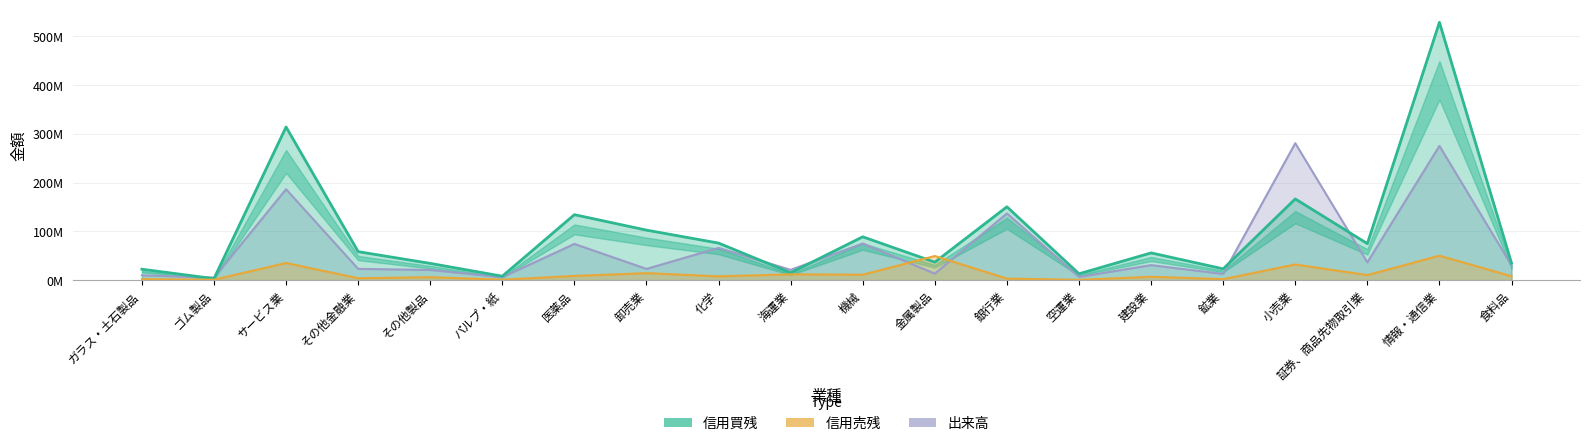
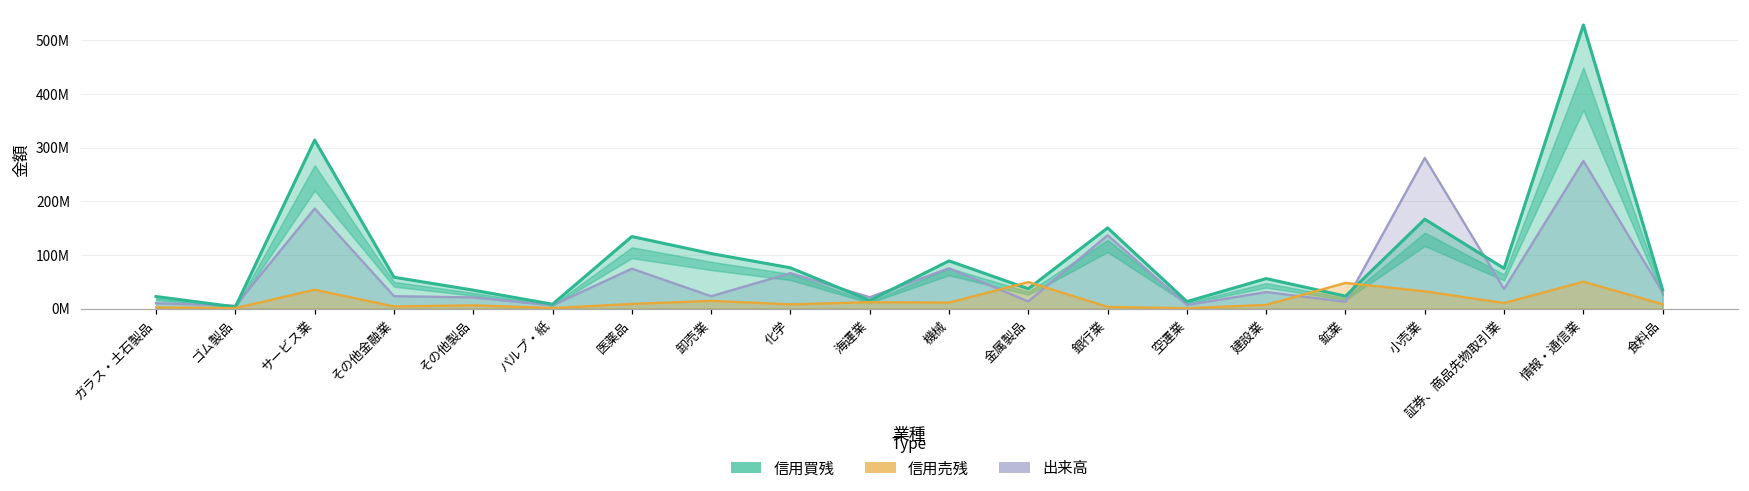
信用売残, 鉱業: 0 -> 50000000
